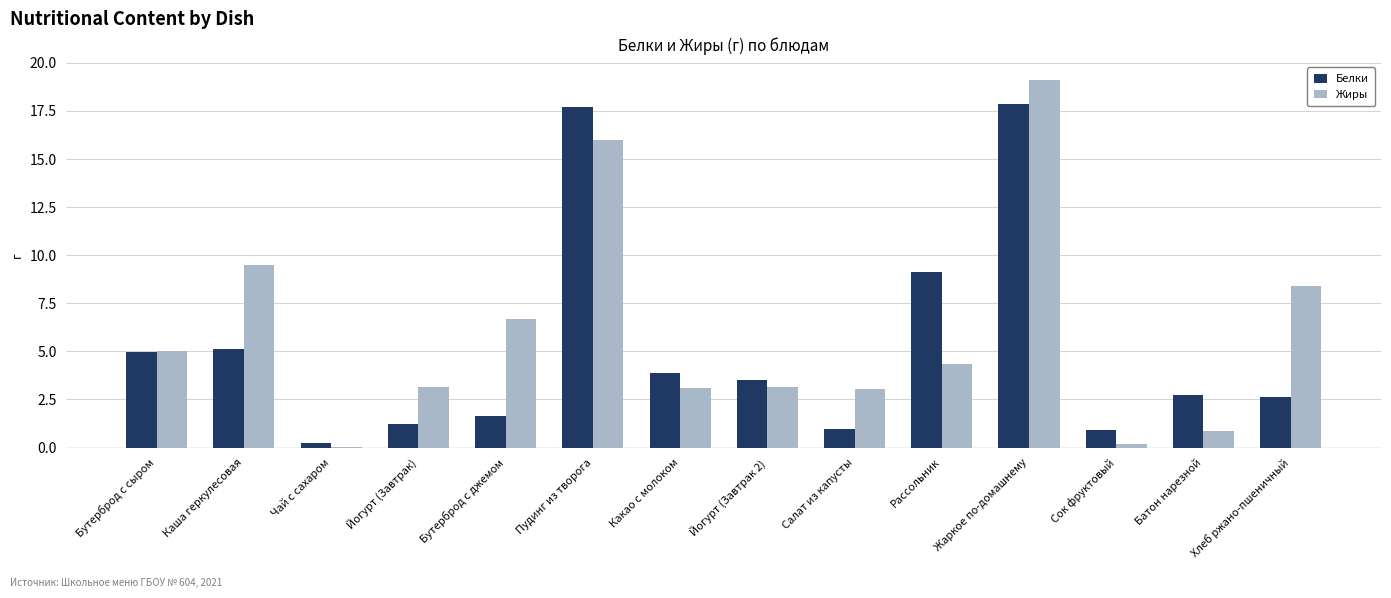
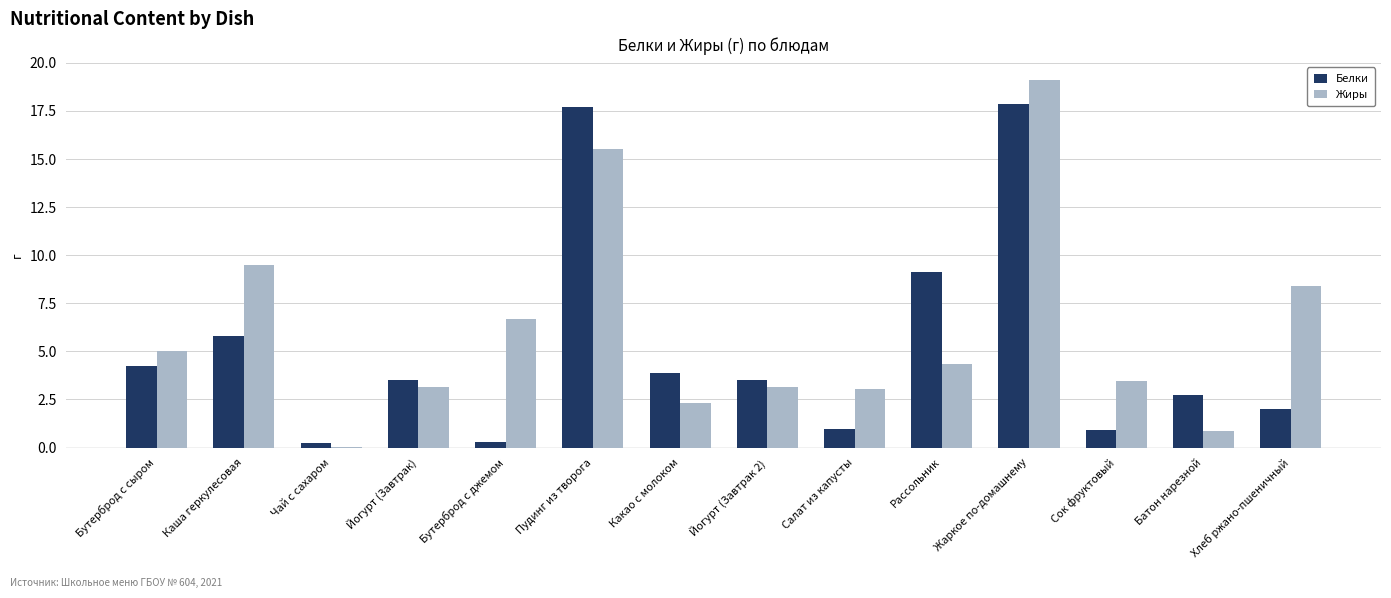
Белки, Бутерброд с сыром: 5.0 -> 4.2
Белки, Каша геркулесовая: 5.2 -> 5.8
Белки, Йогурт (Завтрак): 1.2 -> 3.5
Белки, Бутерброд с джемом: 1.6 -> 0.3
Жиры, Пудинг из творога: 16.0 -> 15.5
Жиры, Какао с молоком: 3.1 -> 2.3
Жиры, Сок фруктовый: 0.2 -> 3.5
Белки, Хлеб ржано-пшеничный: 2.7 -> 2.0
